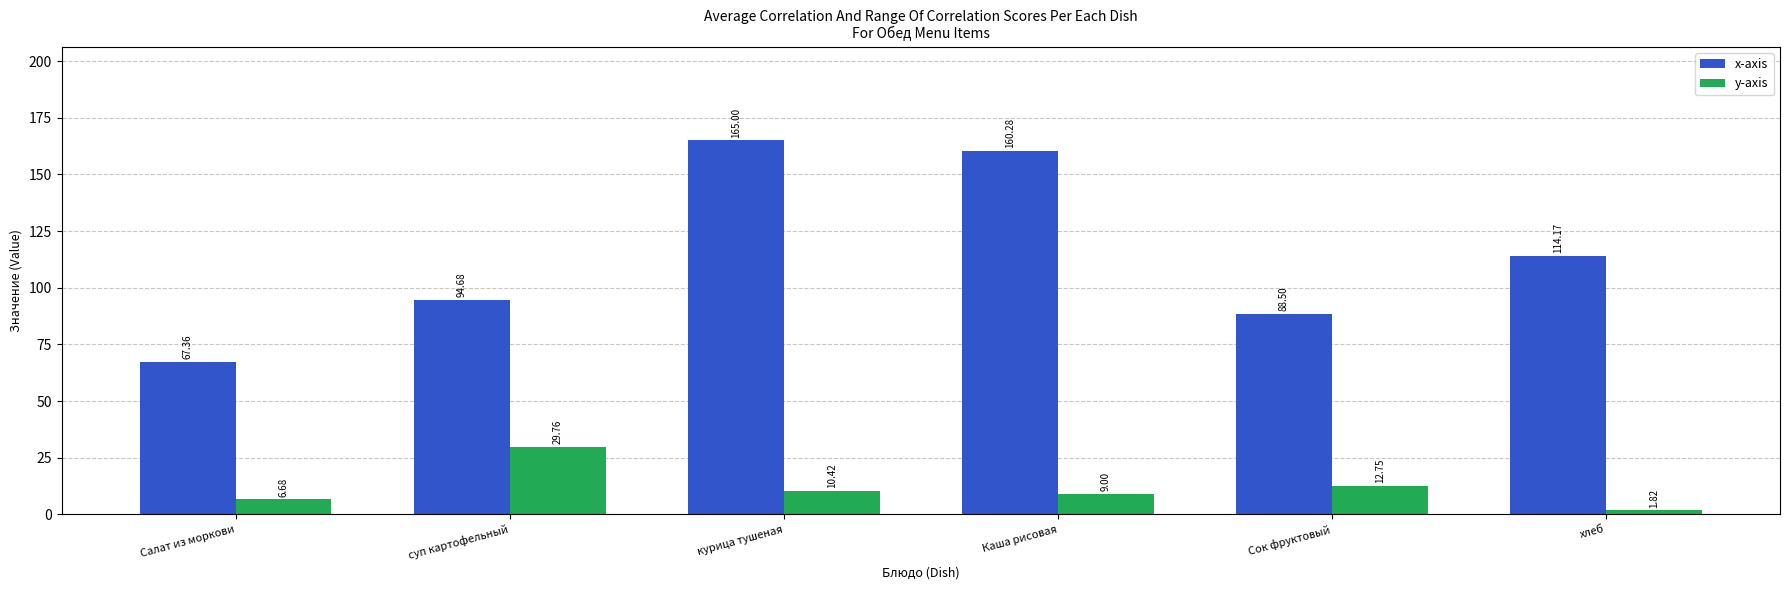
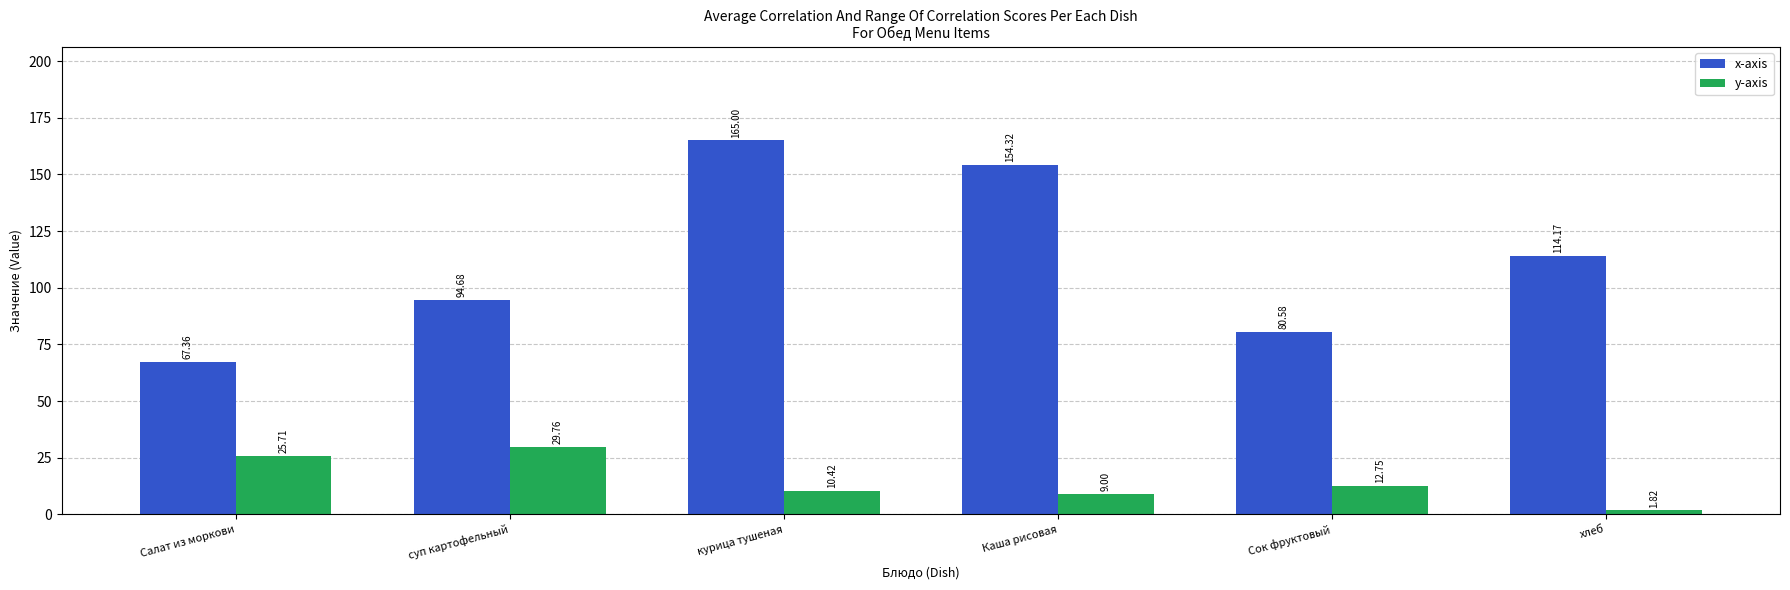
y-axis, Салат из моркови: 6.68 -> 25.71
x-axis, Каша рисовая: 160.28 -> 154.32
x-axis, Сок фруктовый: 88.50 -> 80.58
